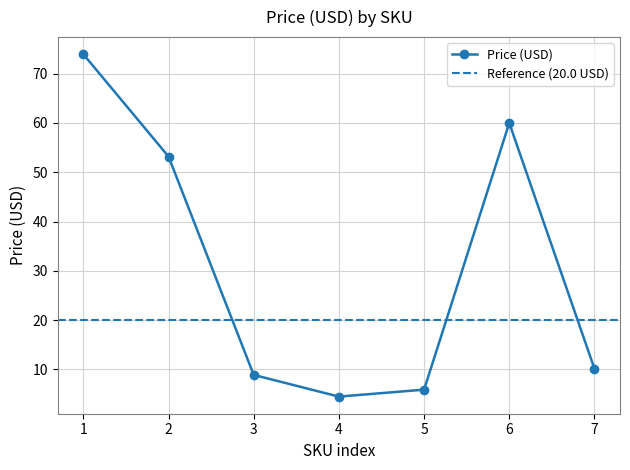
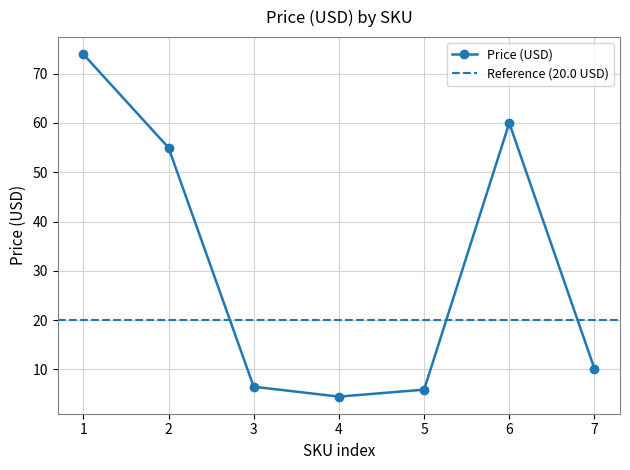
2: 53 -> 55
3: 9 -> 7
